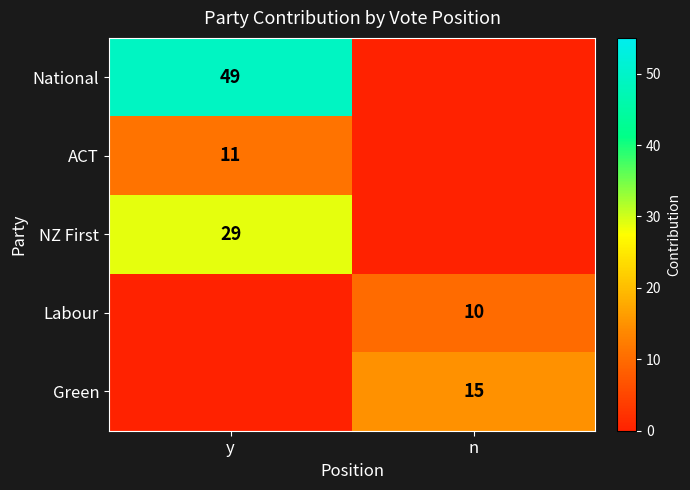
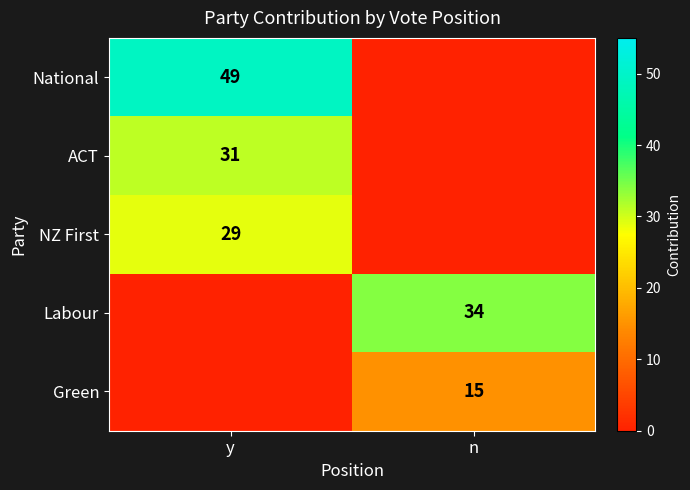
ACT, y: 11 -> 31
Labour, n: 10 -> 34
